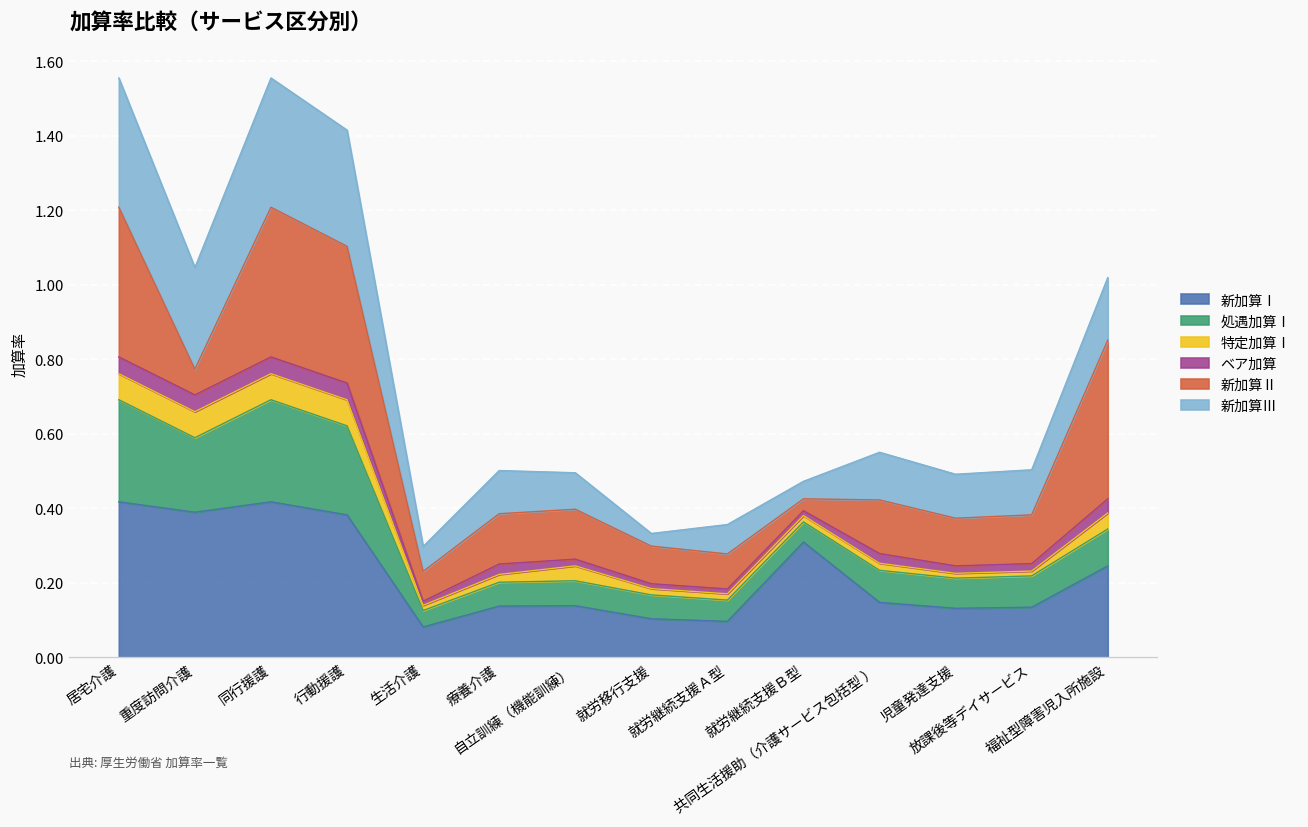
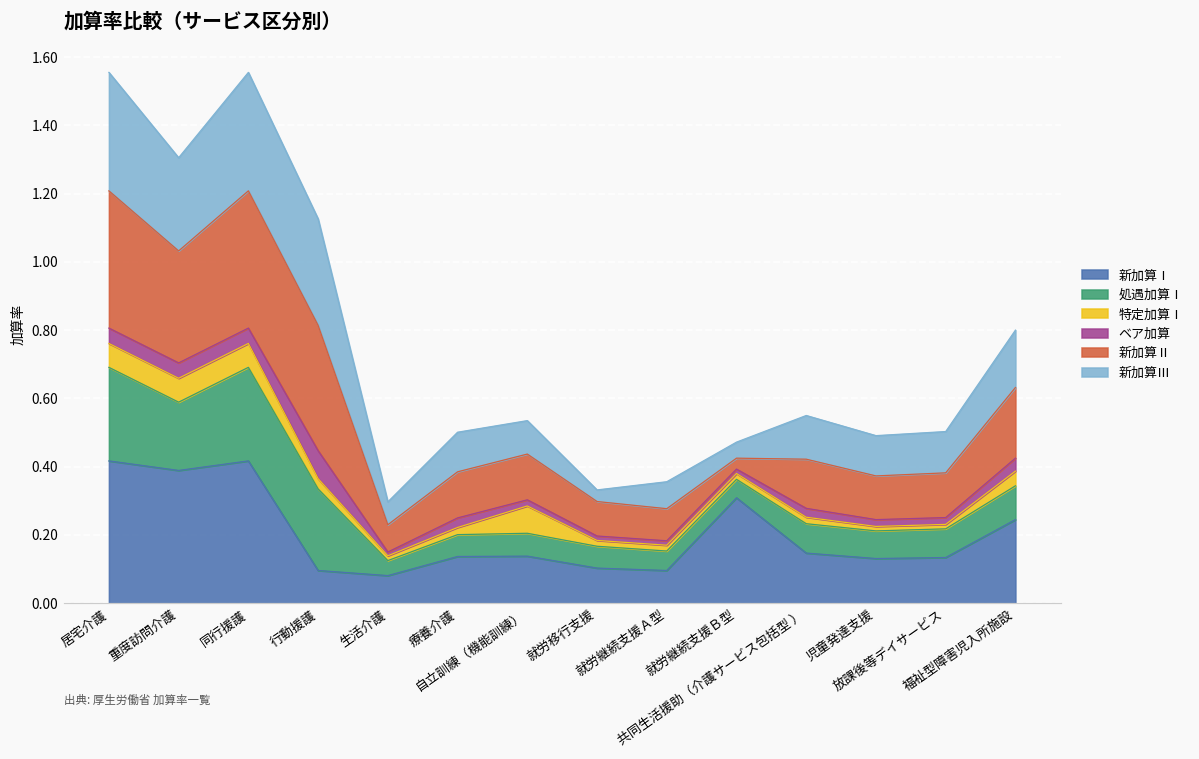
新加算Ⅱ, 重度訪問介護: 0.07 -> 0.33
新加算Ⅰ, 行動援護: 0.38 -> 0.10
特定加算Ⅰ, 行動援護: 0.07 -> 0.03
ベア加算, 行動援護: 0.05 -> 0.08
特定加算Ⅰ, 自立訓練（機能訓練）: 0.04 -> 0.08
新加算Ⅱ, 福祉型障害児入所施設: 0.43 -> 0.21
